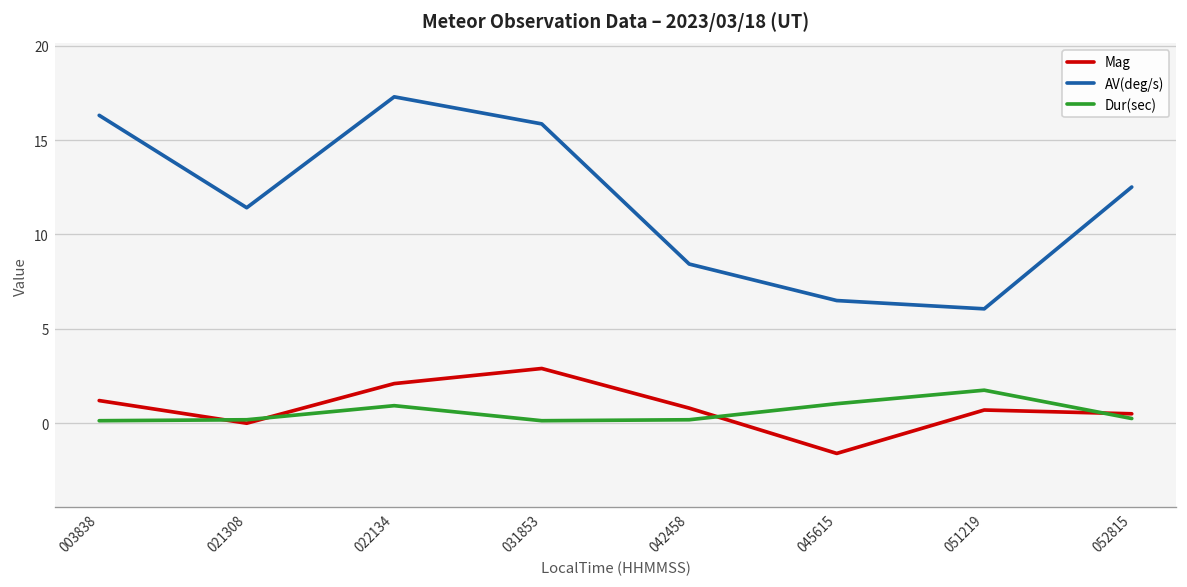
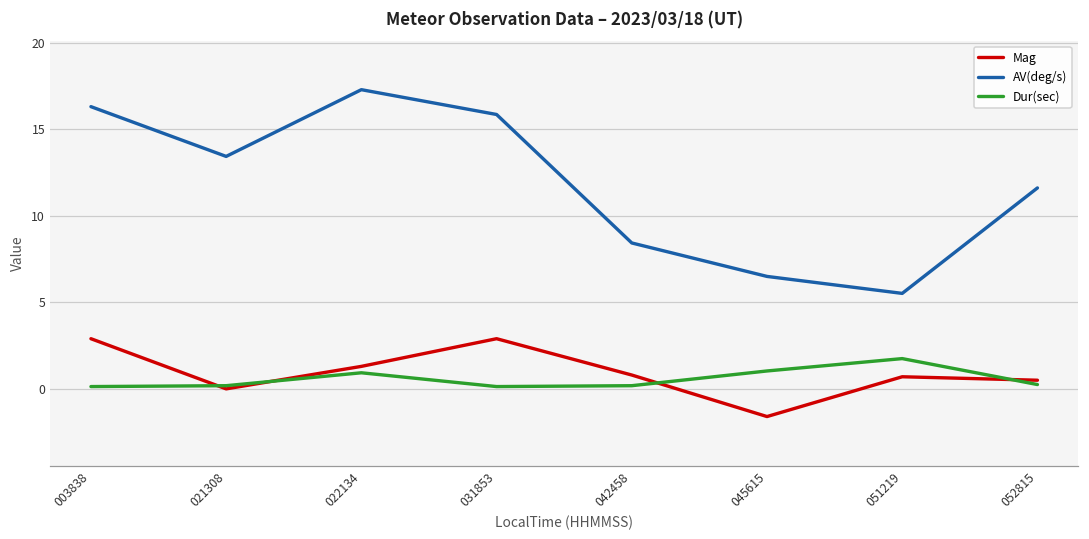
Mag, 003838: 1.2 -> 2.9
AV(deg/s), 021308: 11.4 -> 13.4
Mag, 022134: 2.1 -> 1.3
AV(deg/s), 051219: 6.1 -> 5.5
AV(deg/s), 052815: 12.5 -> 11.6
